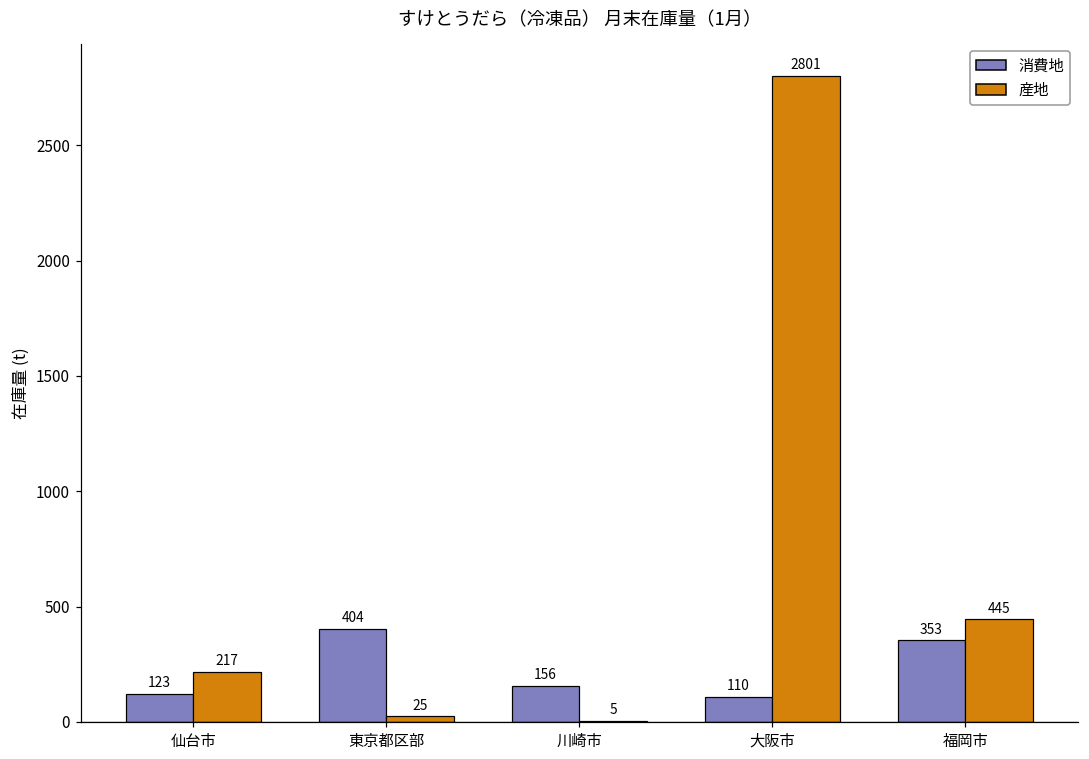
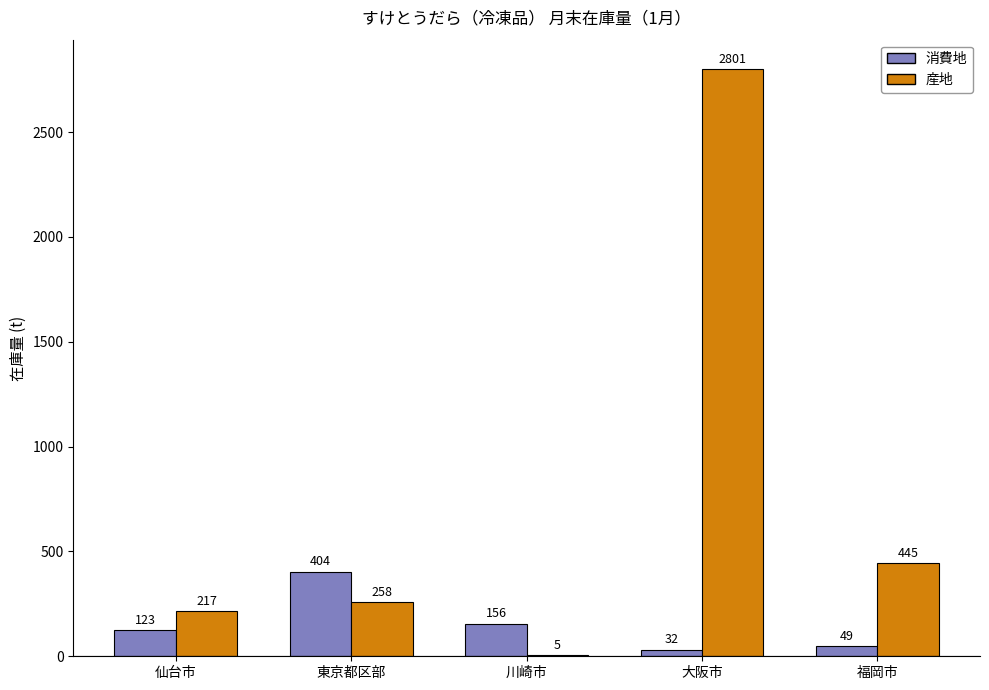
産地, 東京都区部: 25 -> 258
消費地, 大阪市: 110 -> 32
消費地, 福岡市: 353 -> 49
